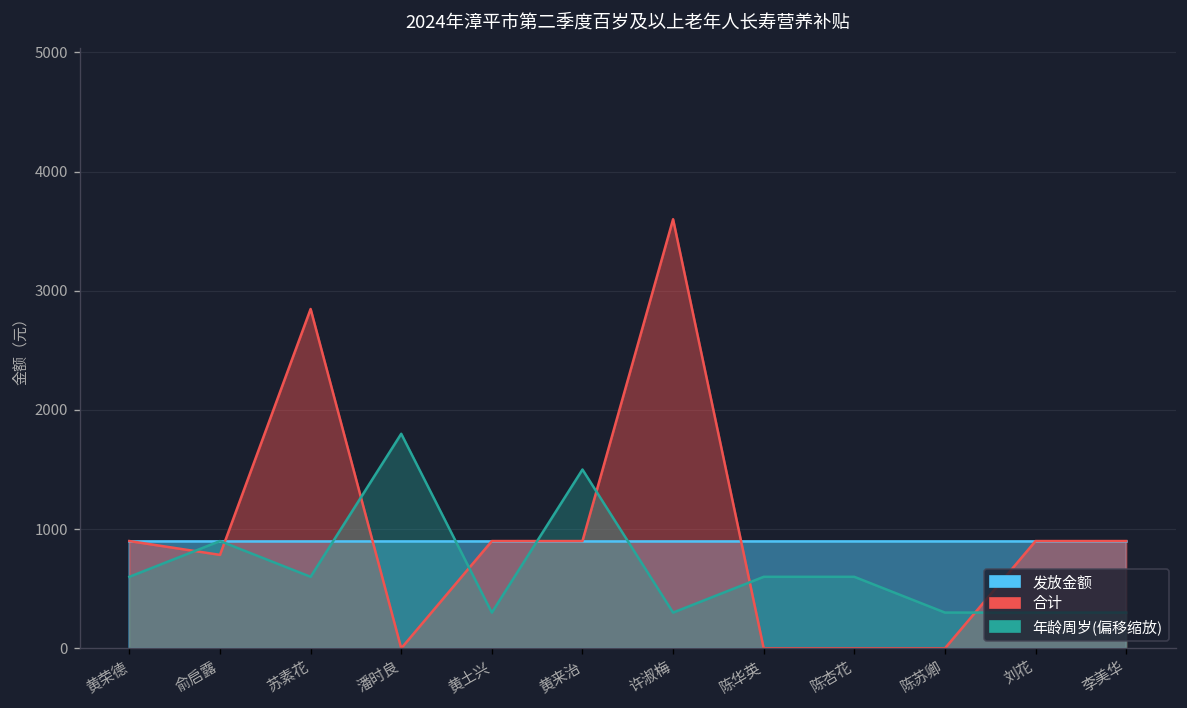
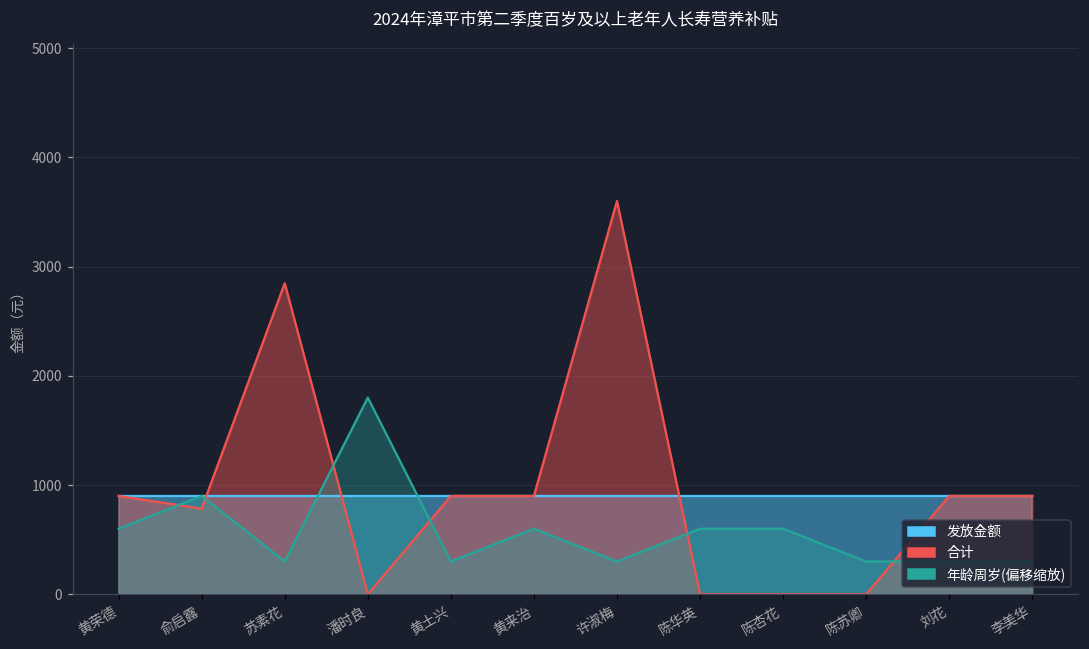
年龄周岁(偏移缩放), 苏素花: 600 -> 300
年龄周岁(偏移缩放), 黄来治: 1500 -> 600
